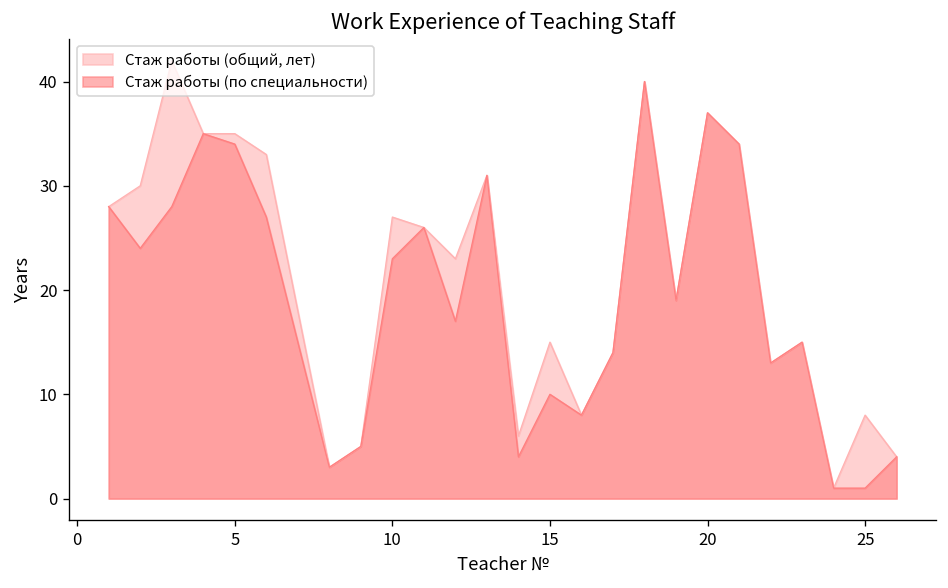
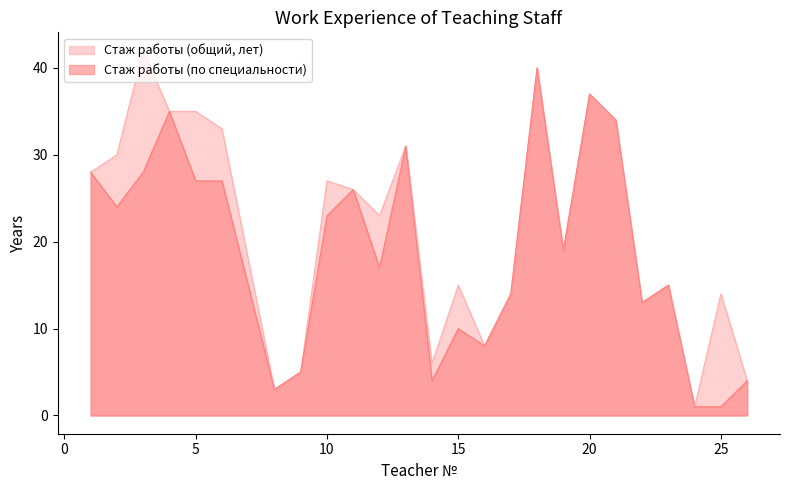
Стаж работы (по специальности), 5: 34 -> 27
Стаж работы (общий, лет), 25: 8 -> 14
